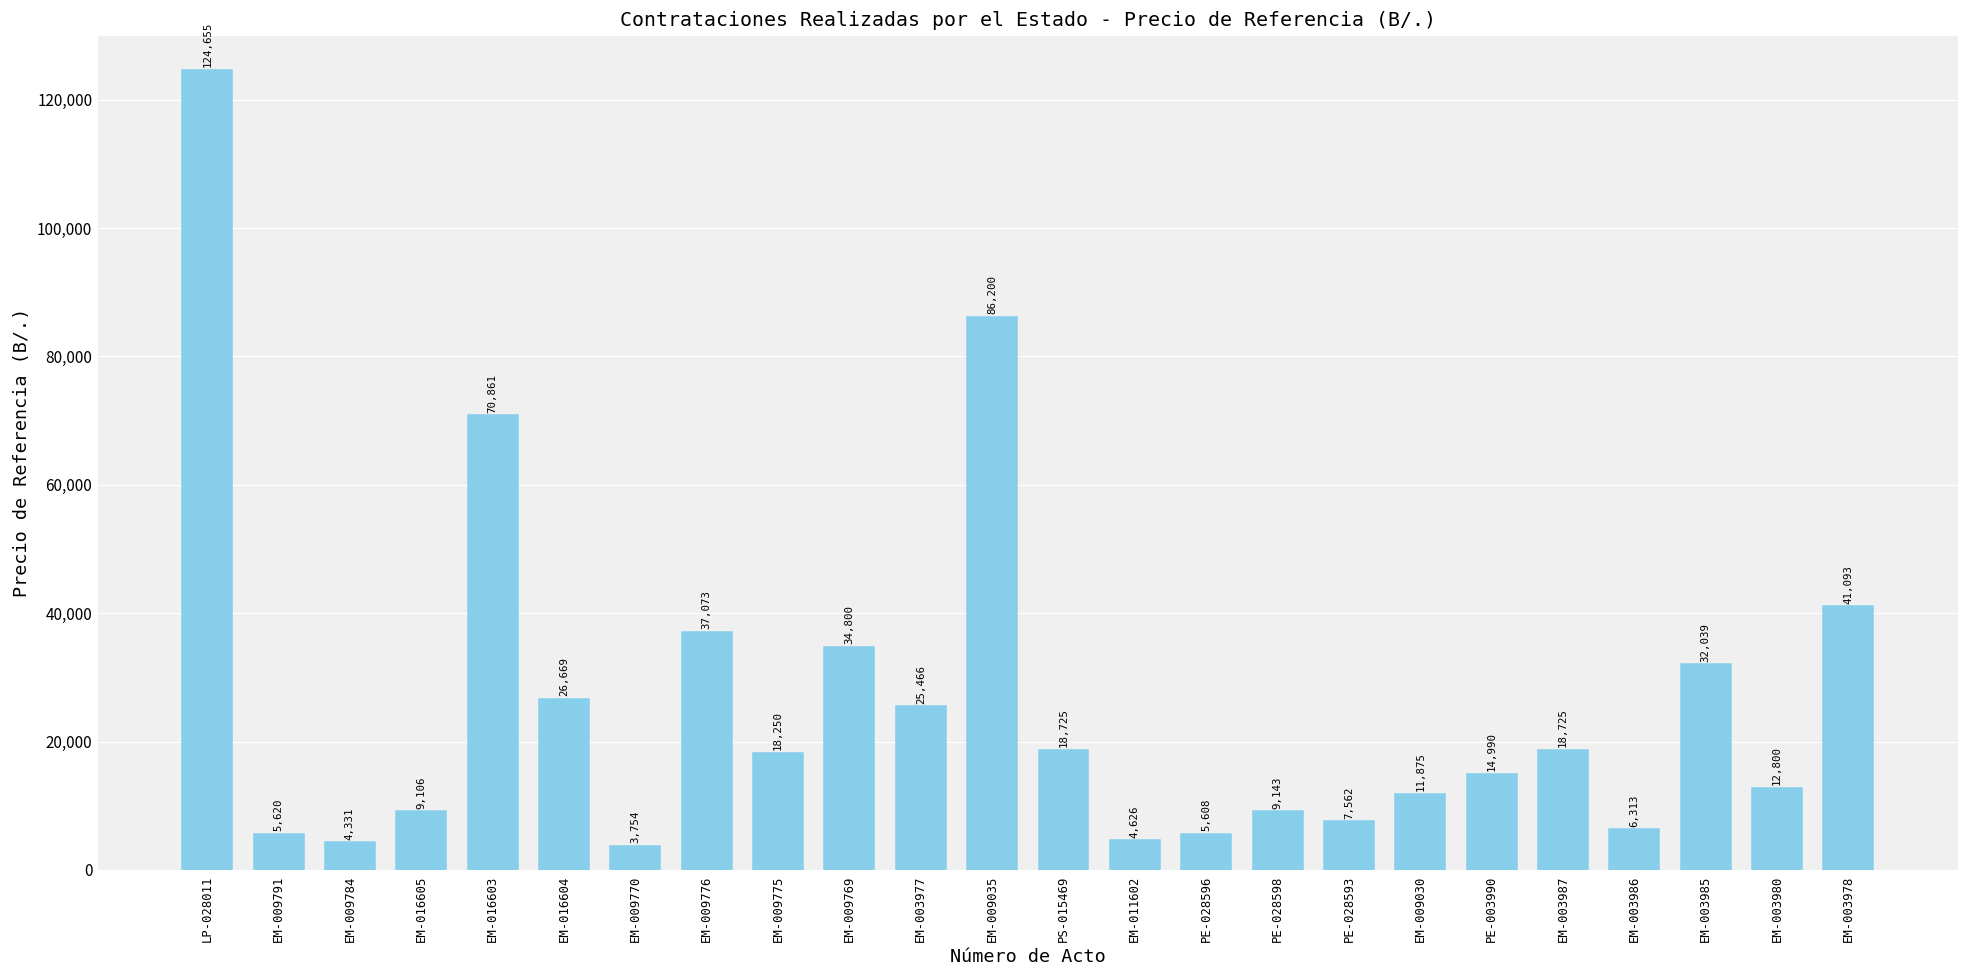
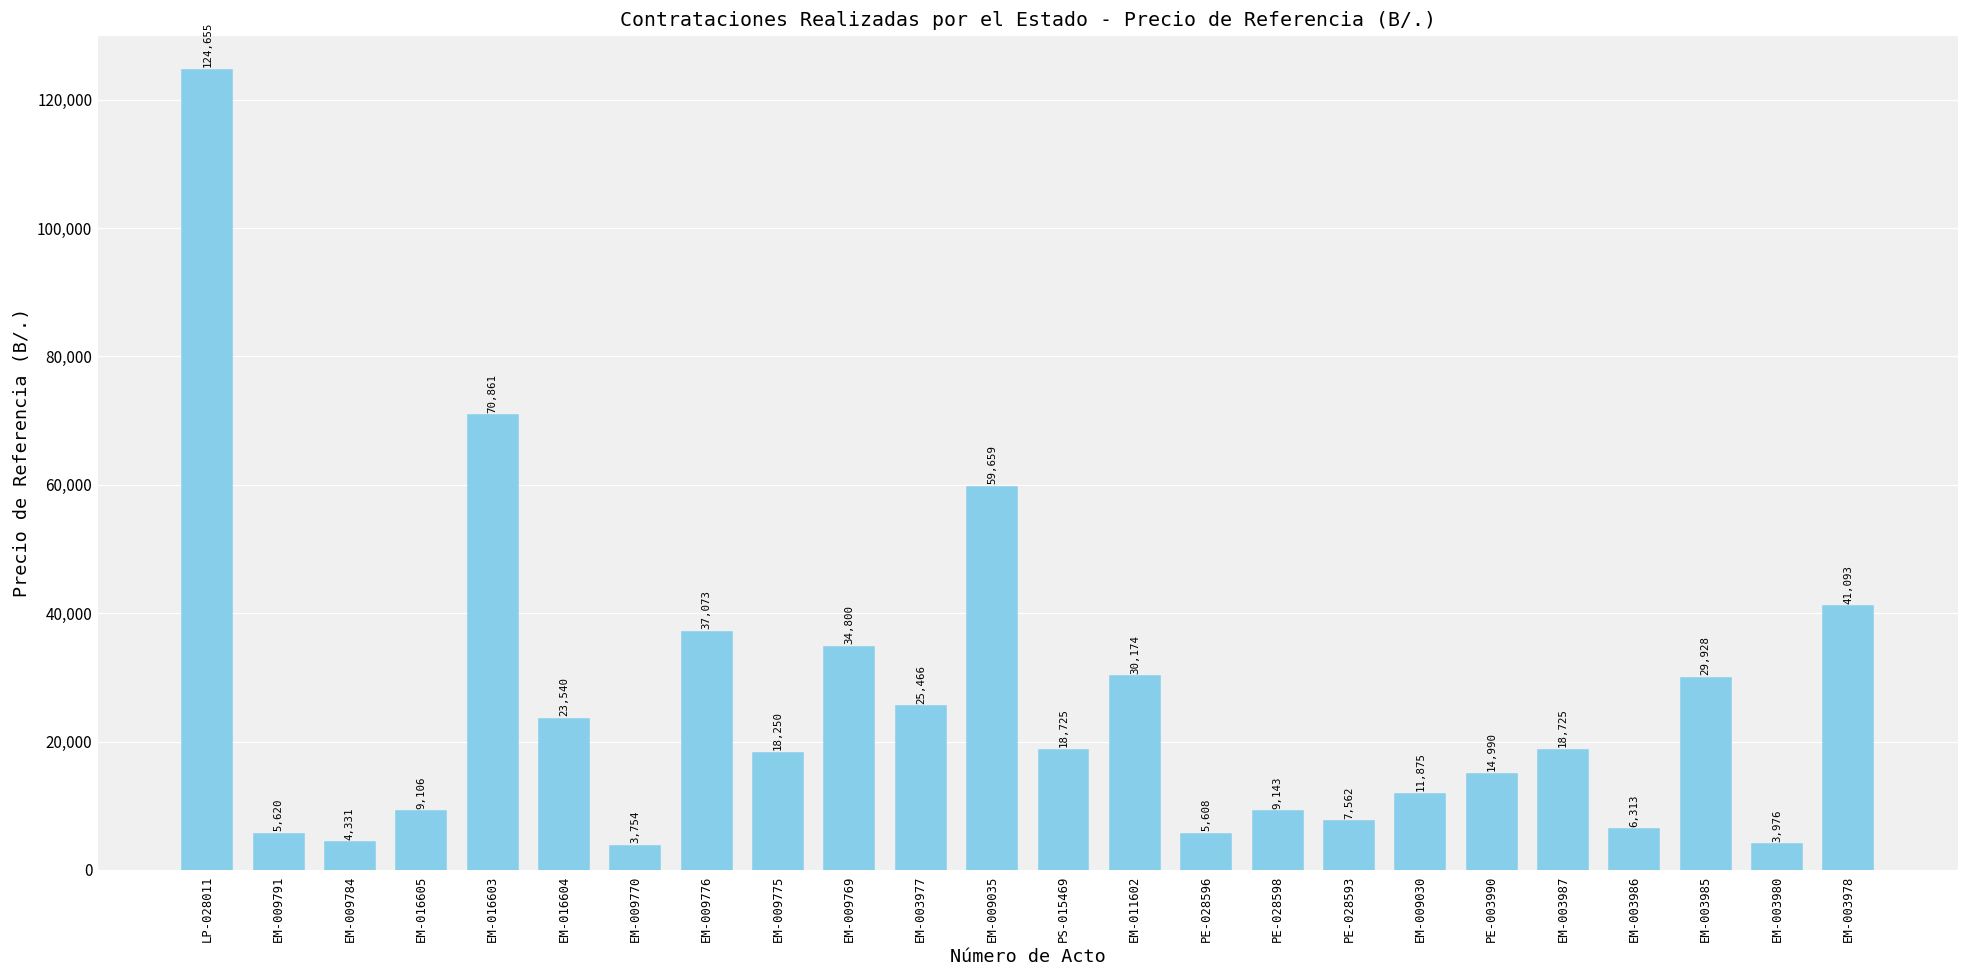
EM-016604: 26,669 -> 23,540
EM-009035: 86,200 -> 59,659
EM-011602: 4,626 -> 30,174
EM-003985: 32,039 -> 29,928
EM-003980: 12,800 -> 3,976
